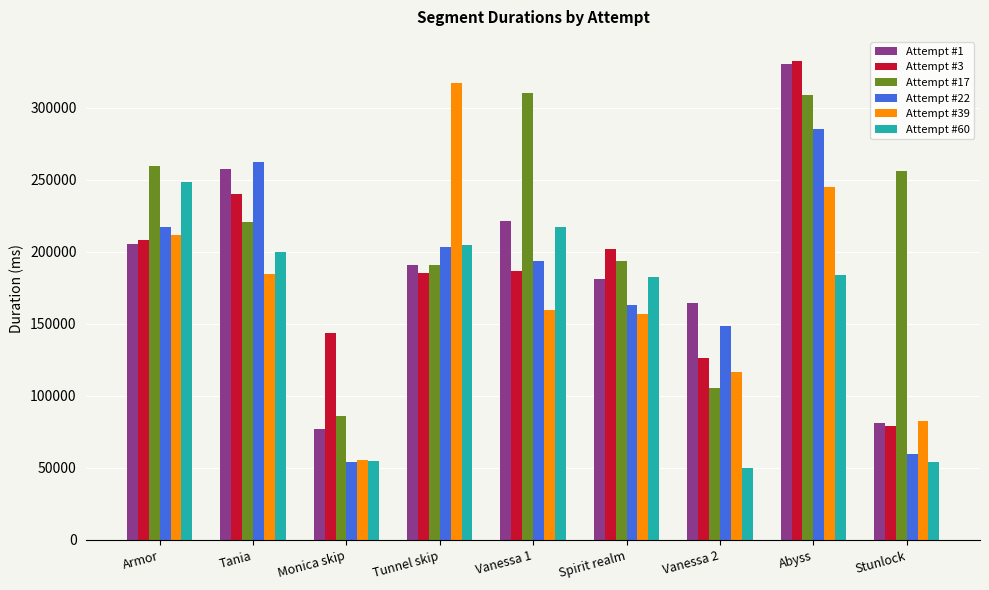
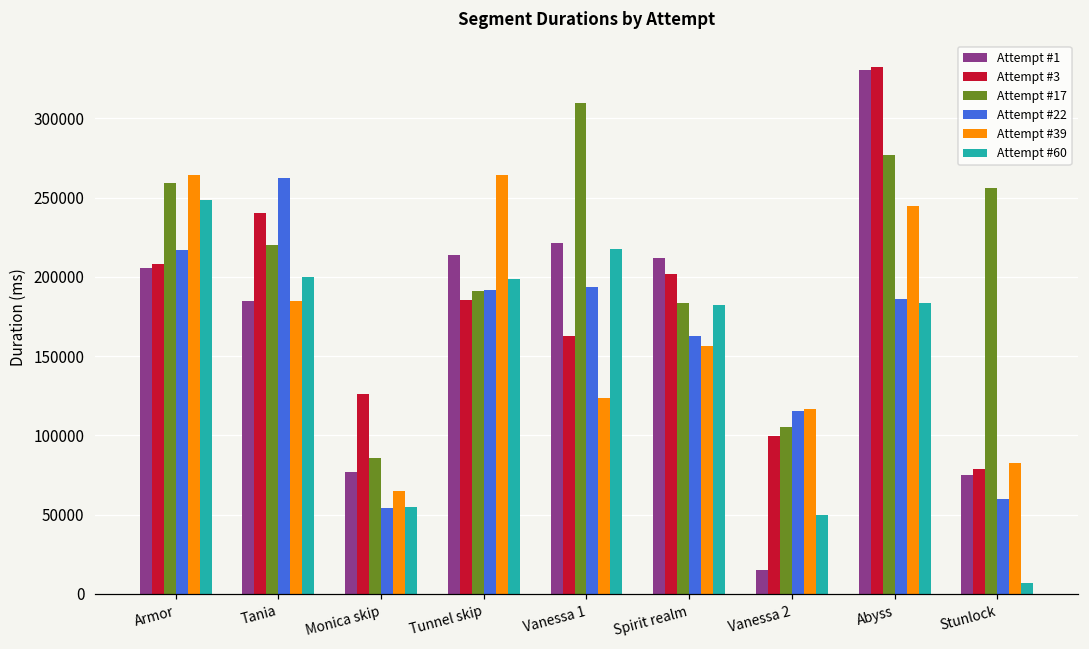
Attempt #39, Armor: 212000 -> 265000
Attempt #1, Tania: 257000 -> 185000
Attempt #3, Monica skip: 144000 -> 126000
Attempt #39, Monica skip: 55000 -> 65000
Attempt #1, Tunnel skip: 191000 -> 214000
Attempt #22, Tunnel skip: 203000 -> 192000
Attempt #39, Tunnel skip: 317000 -> 264000
Attempt #60, Tunnel skip: 205000 -> 198000
Attempt #3, Vanessa 1: 187000 -> 163000
Attempt #39, Vanessa 1: 160000 -> 124000
Attempt #1, Spirit realm: 181000 -> 212000
Attempt #17, Spirit realm: 194000 -> 183000
Attempt #1, Vanessa 2: 164000 -> 15000
Attempt #3, Vanessa 2: 126000 -> 100000
Attempt #22, Vanessa 2: 149000 -> 116000
Attempt #17, Abyss: 309000 -> 277000
Attempt #22, Abyss: 285000 -> 186000
Attempt #1, Stunlock: 81000 -> 75000
Attempt #60, Stunlock: 54000 -> 7000
